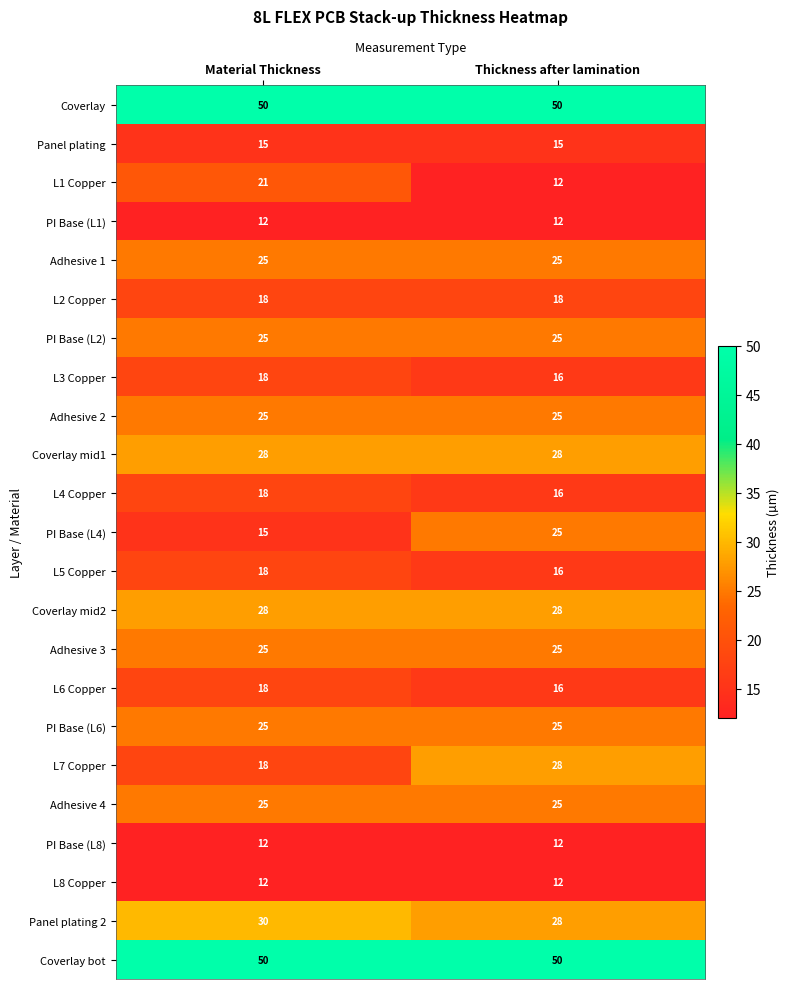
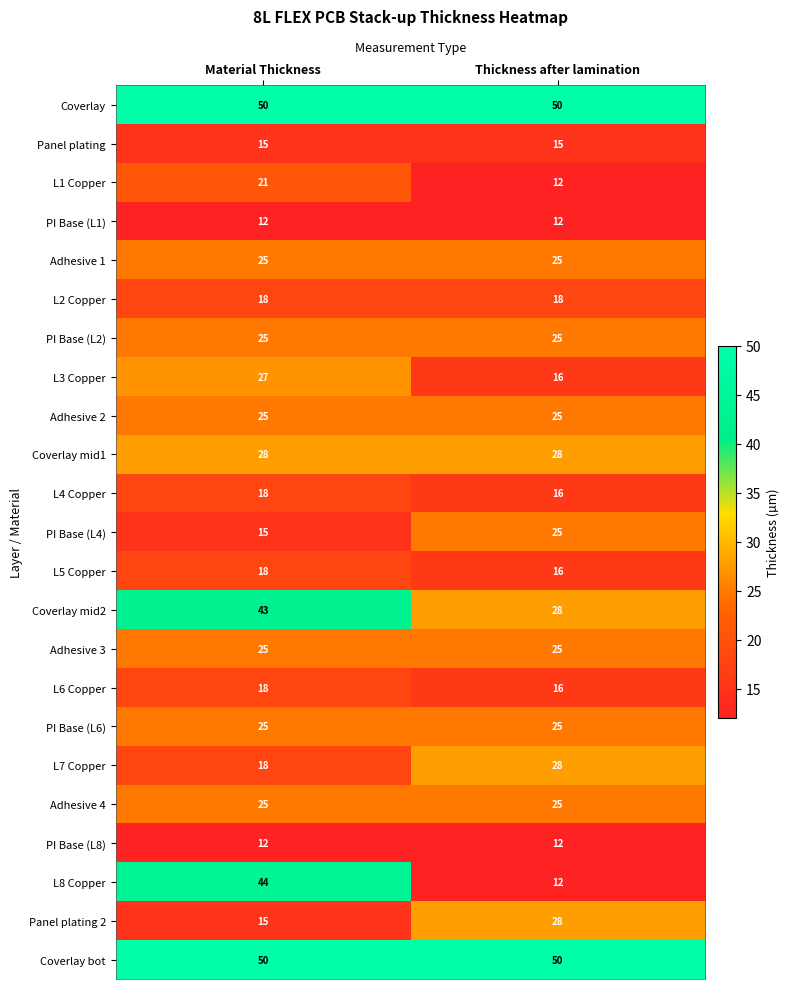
L3 Copper, Material Thickness: 18 -> 27
Coverlay mid2, Material Thickness: 28 -> 43
L8 Copper, Material Thickness: 12 -> 44
Panel plating 2, Material Thickness: 30 -> 15
